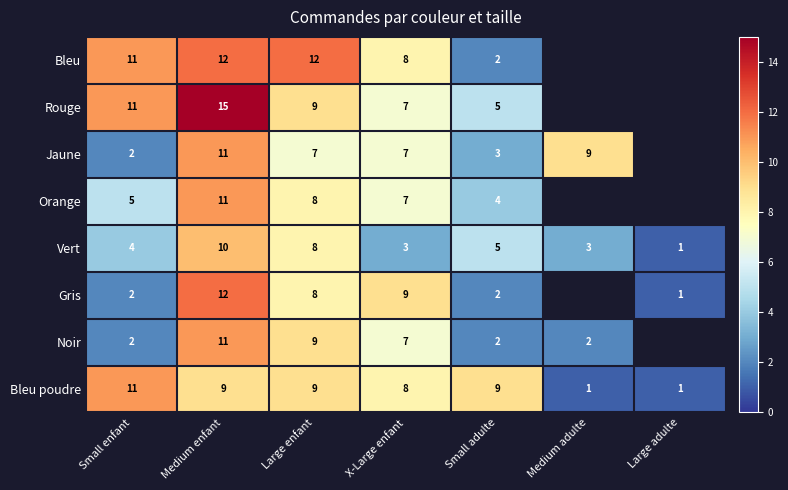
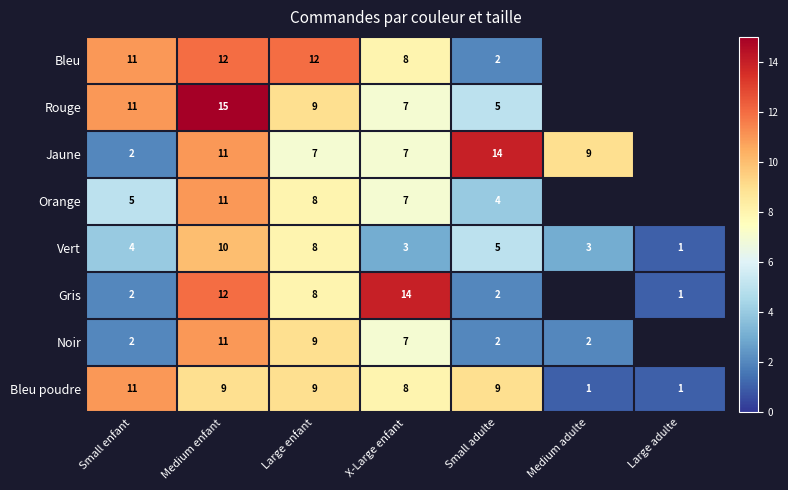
Jaune, Small adulte: 3 -> 14
Gris, X-Large enfant: 9 -> 14
